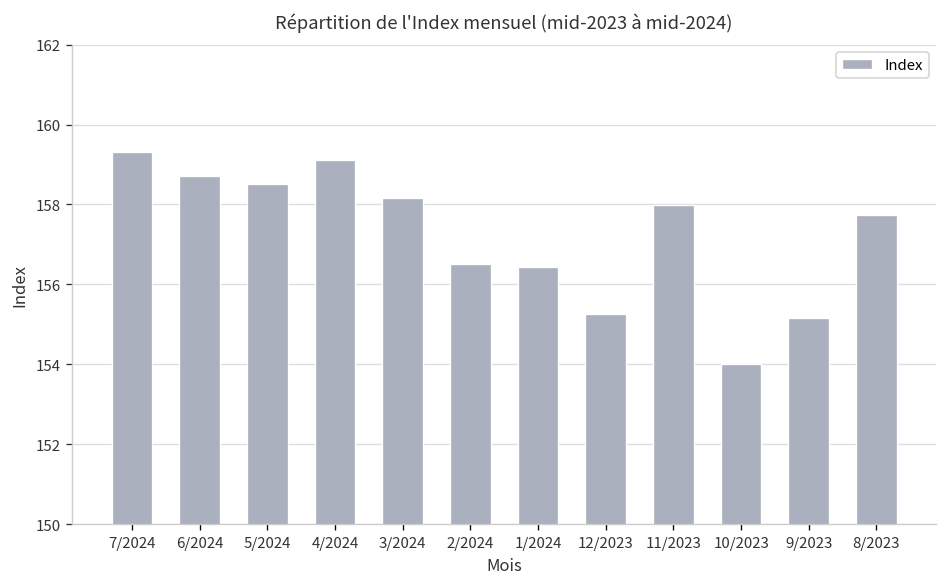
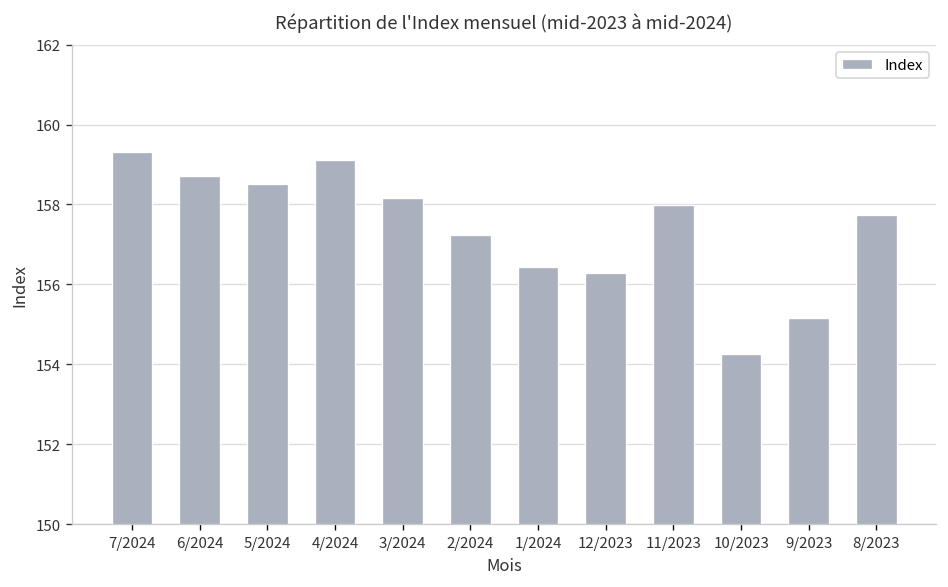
2/2024: 156.5 -> 157.2
12/2023: 155.3 -> 156.3
10/2023: 154.0 -> 154.3
